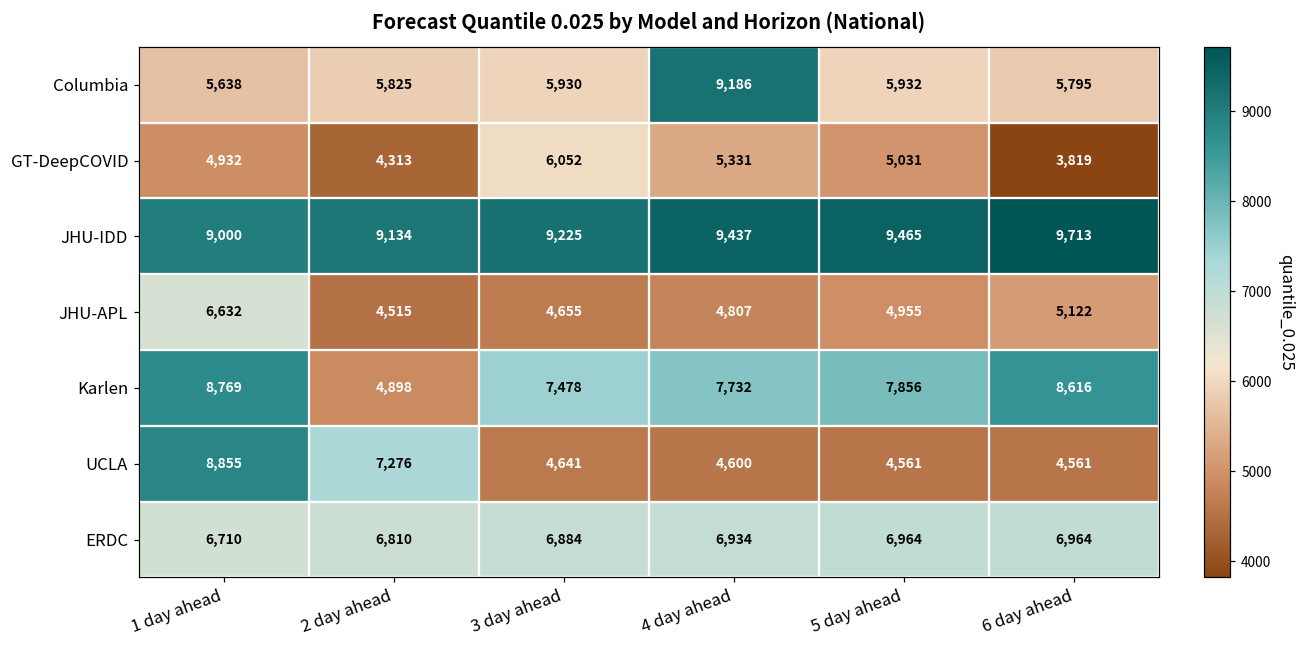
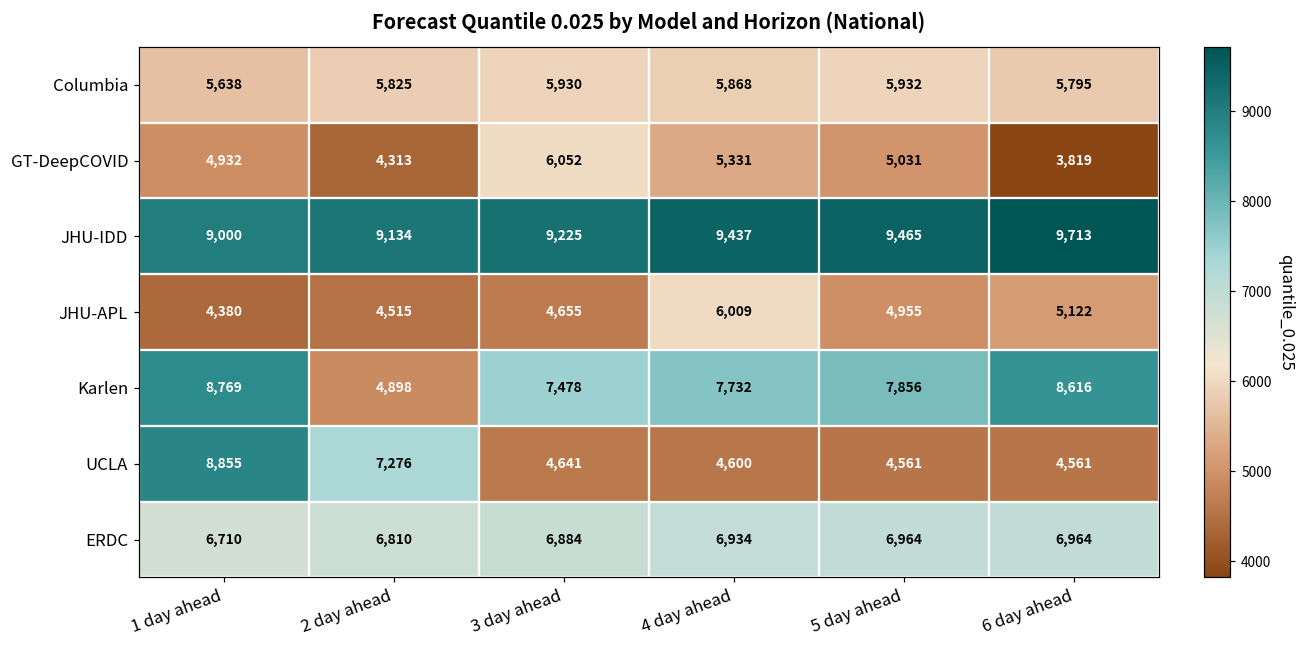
Columbia, 4 day ahead: 9,186 -> 5,868
JHU-APL, 1 day ahead: 6,632 -> 4,380
JHU-APL, 4 day ahead: 4,807 -> 6,009
